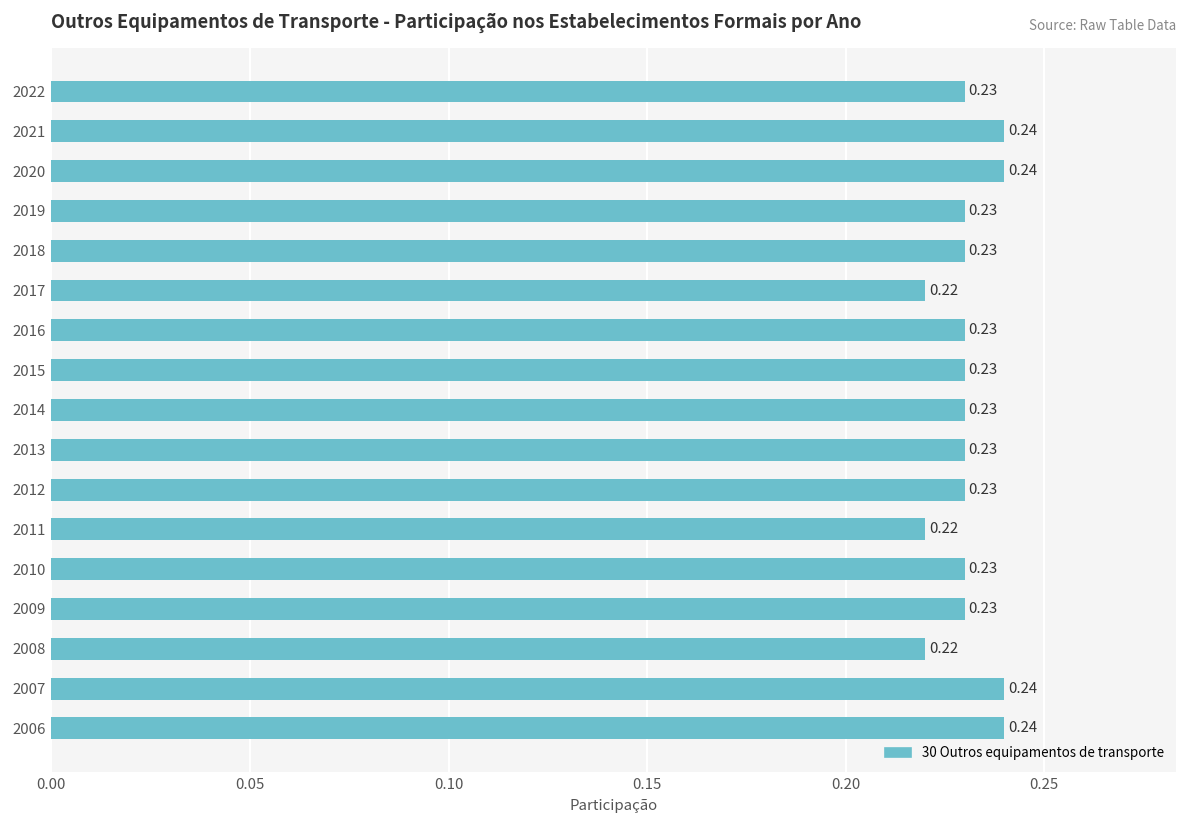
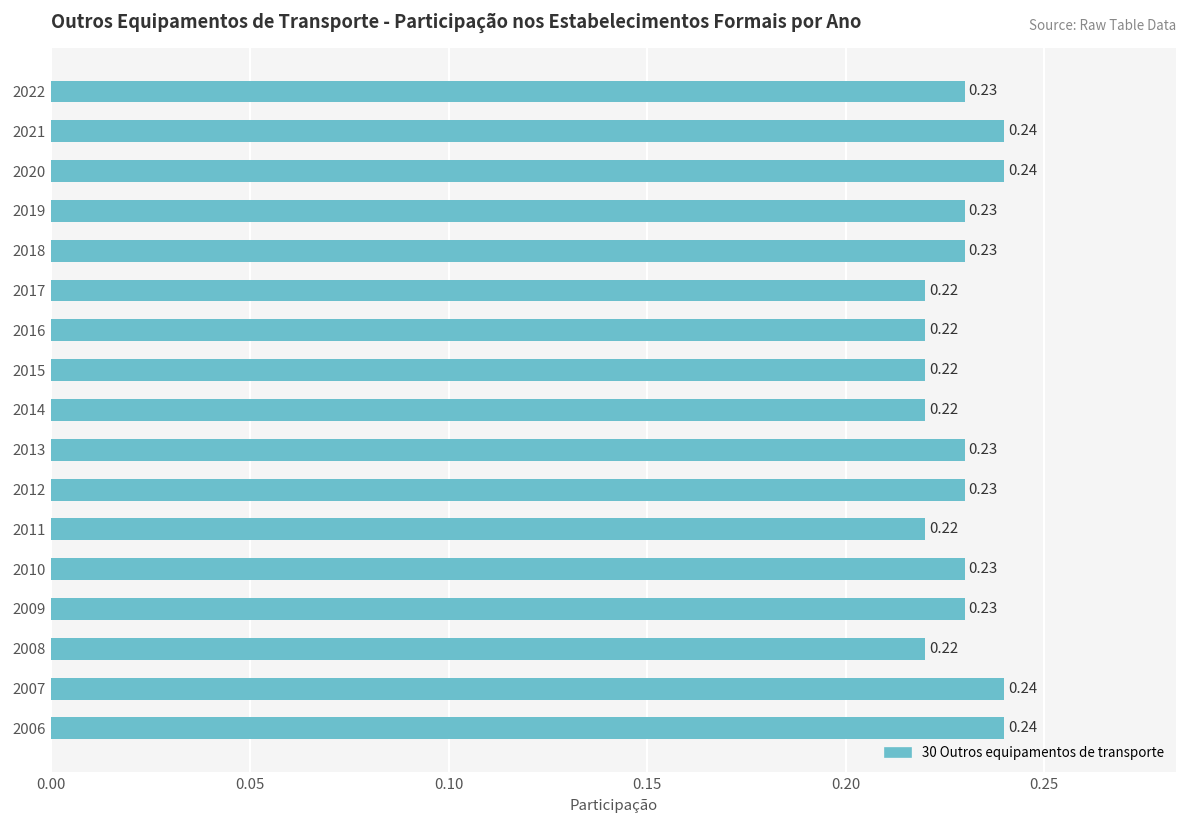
2016: 0.23 -> 0.22
2015: 0.23 -> 0.22
2014: 0.23 -> 0.22
